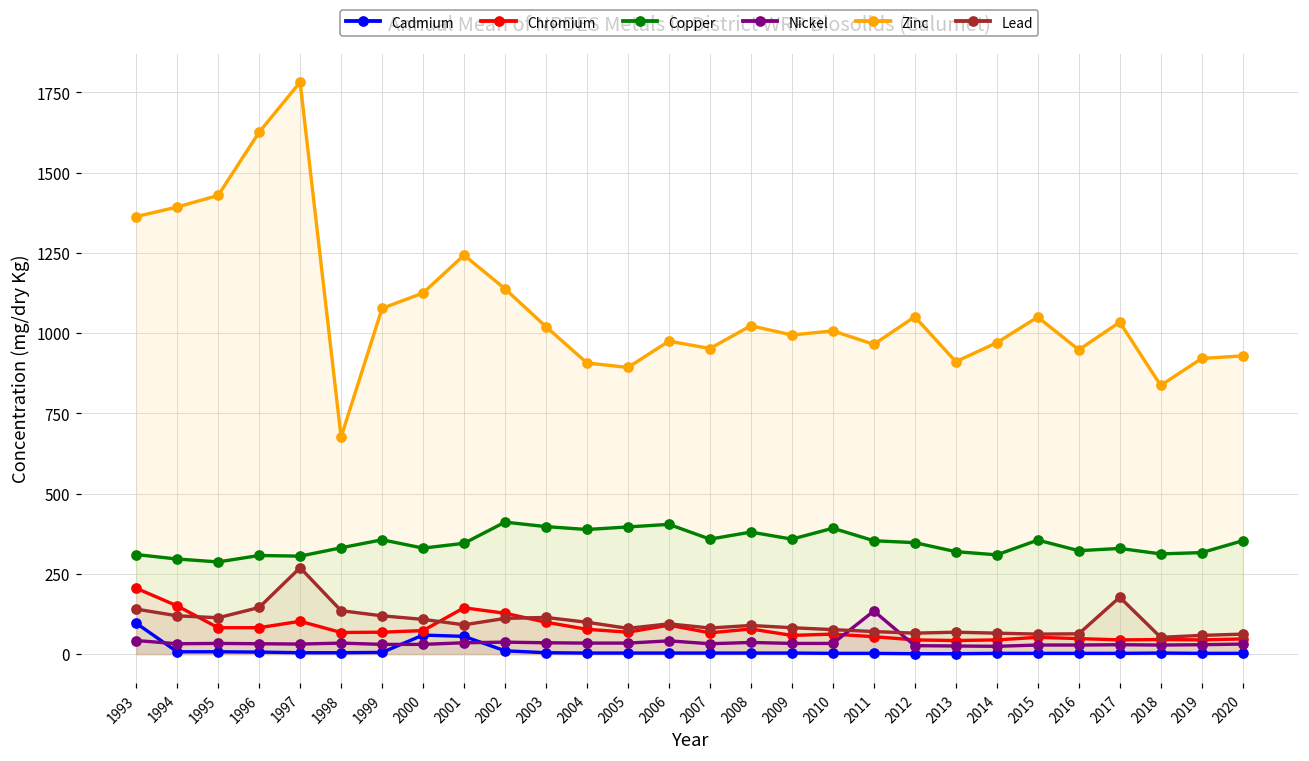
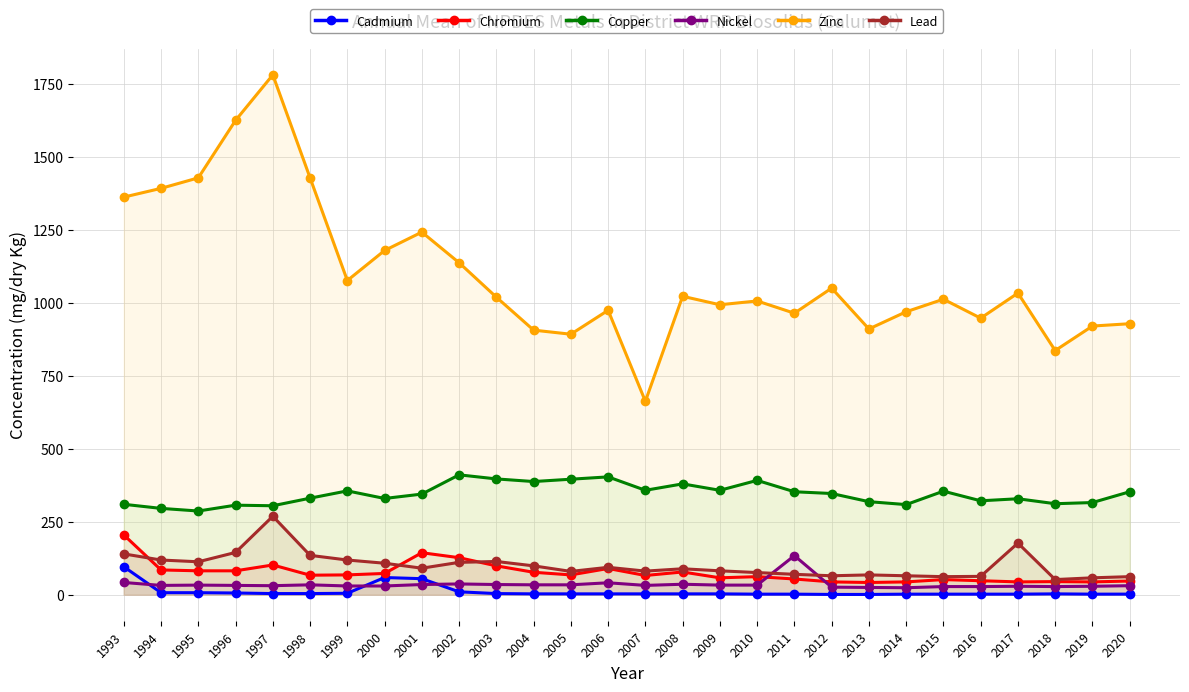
Chromium, 1994: 150 -> 90
Zinc, 1998: 680 -> 1430
Zinc, 2000: 1130 -> 1180
Zinc, 2007: 950 -> 660
Zinc, 2015: 1050 -> 1010
